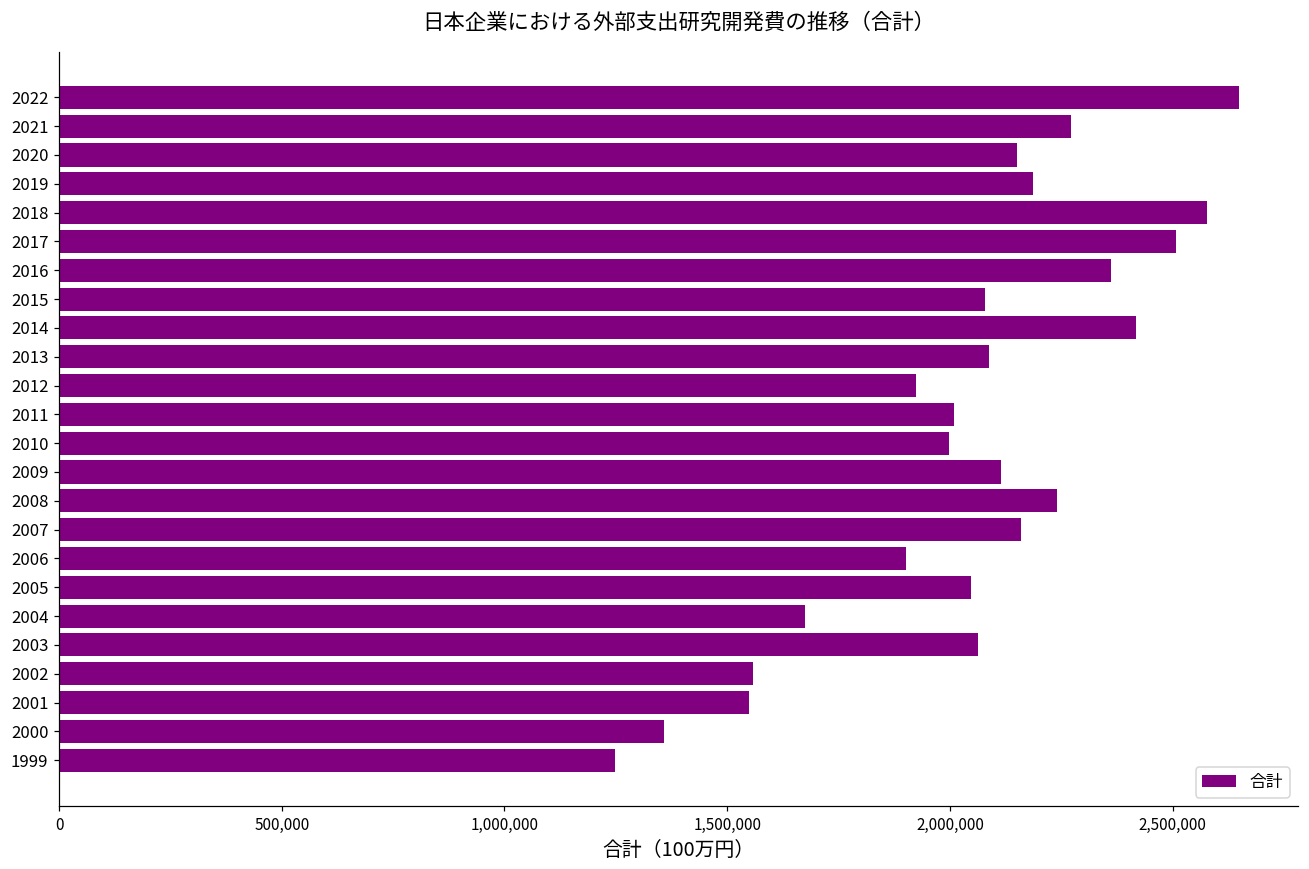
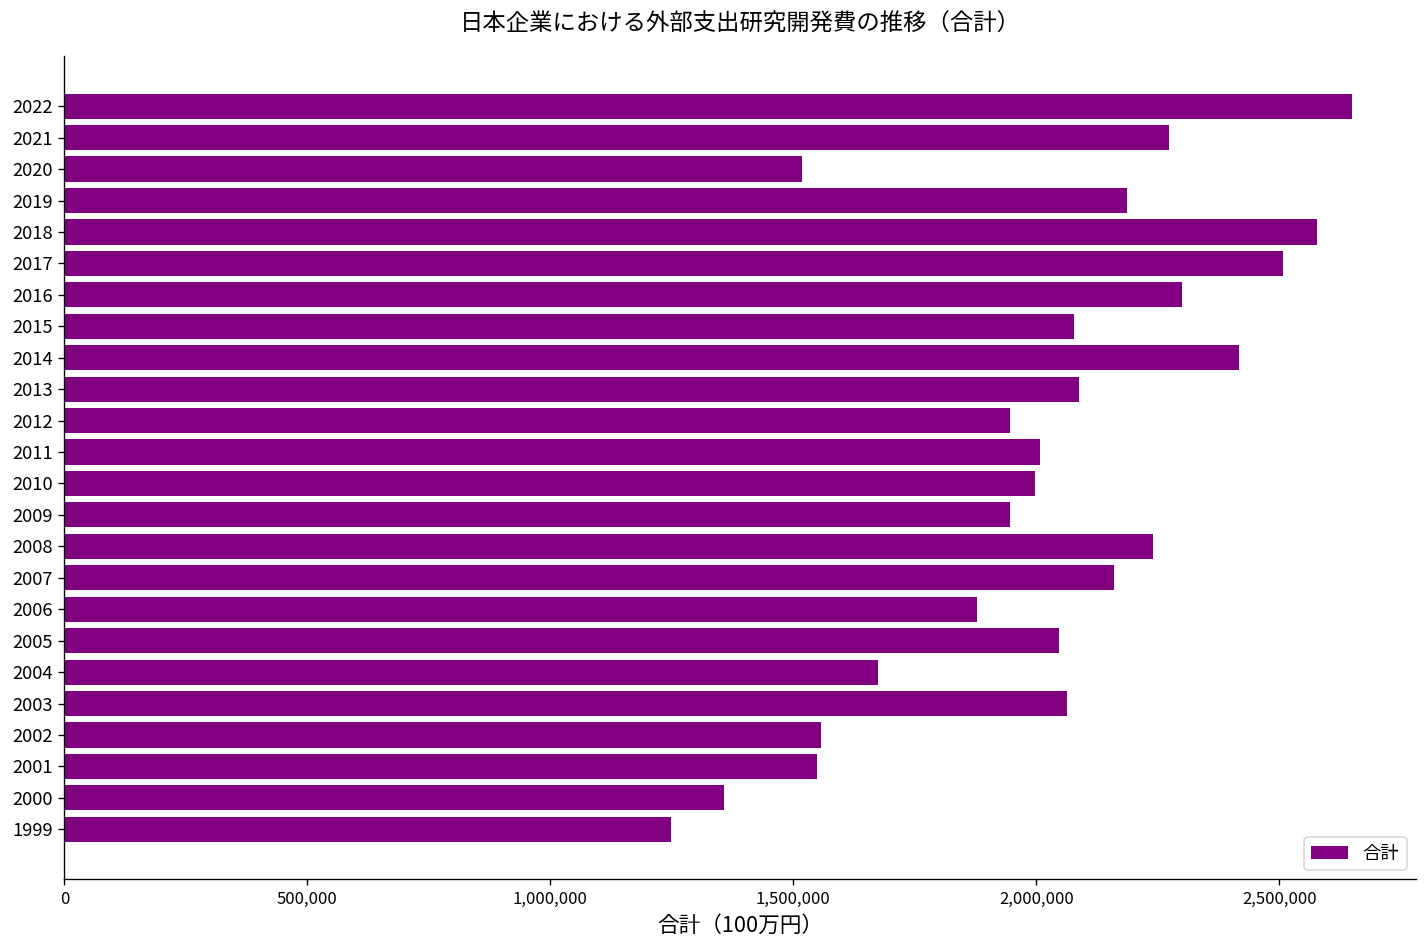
2020: 2,150,000 -> 1,520,000
2016: 2,360,000 -> 2,300,000
2012: 1,920,000 -> 1,950,000
2009: 2,120,000 -> 1,950,000
2006: 1,900,000 -> 1,880,000
